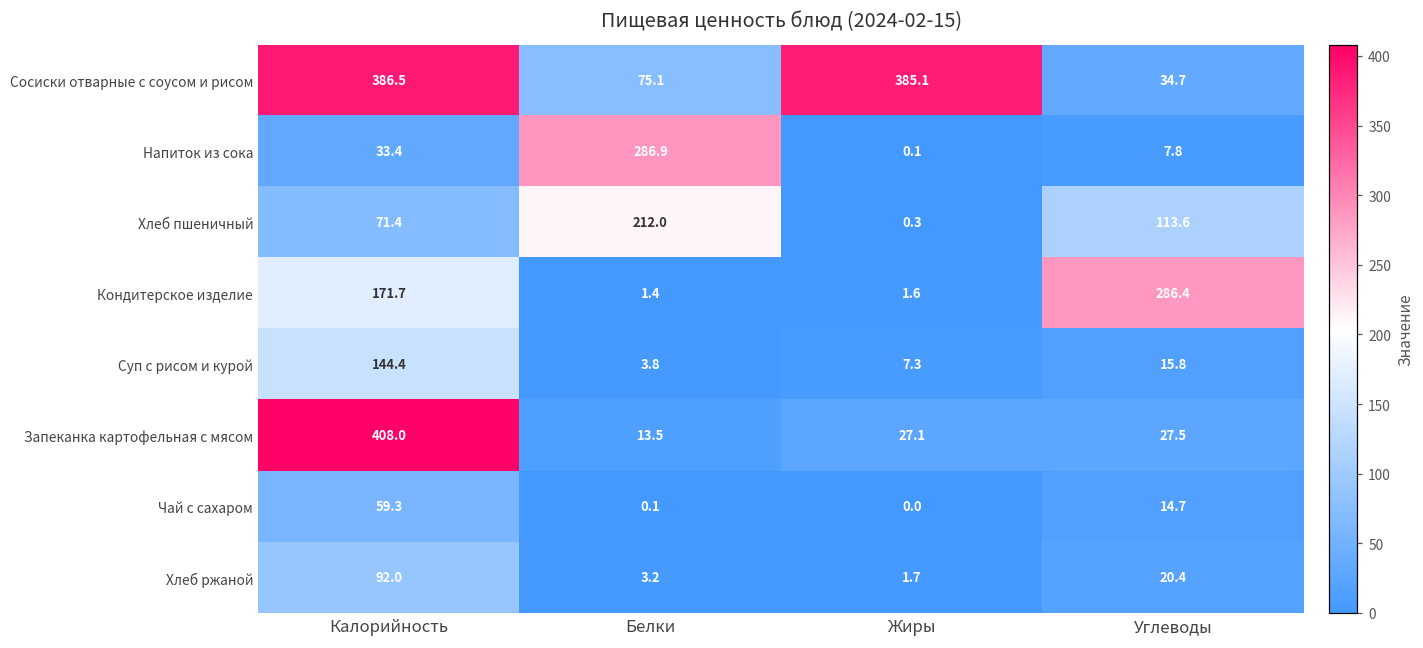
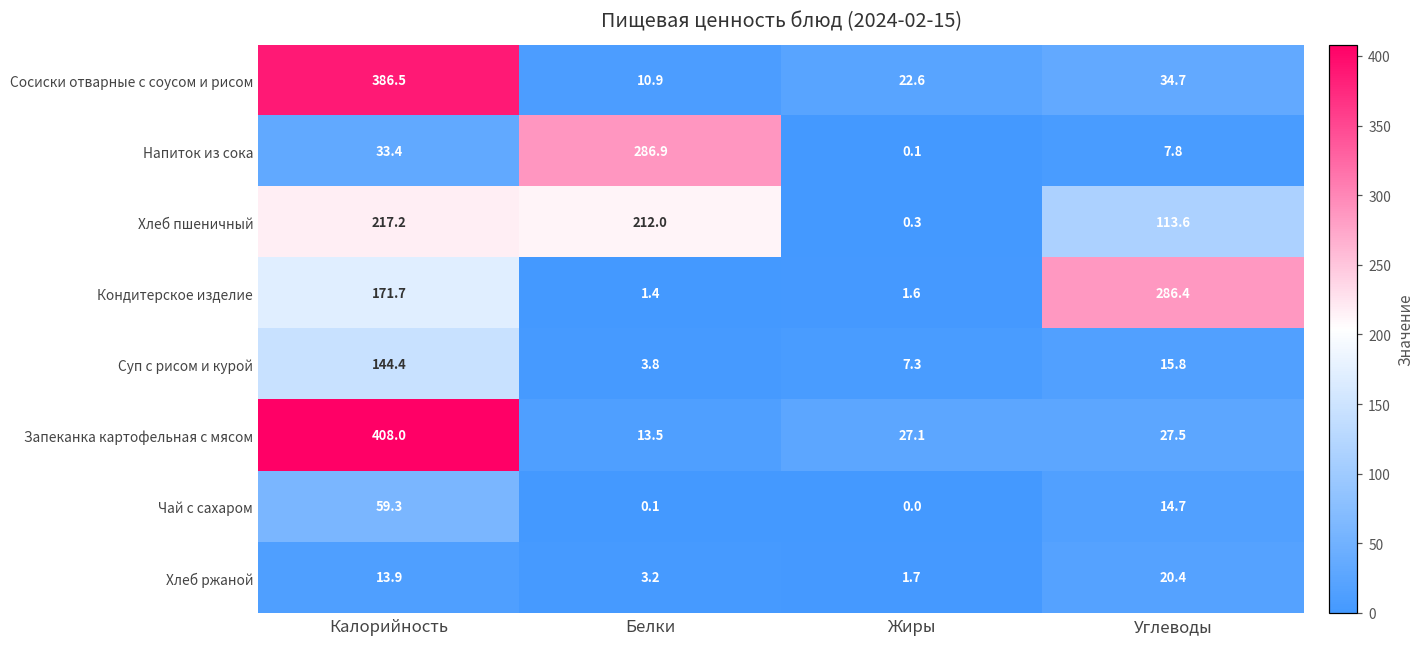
Сосиски отварные с соусом и рисом, Белки: 75.1 -> 10.9
Сосиски отварные с соусом и рисом, Жиры: 385.1 -> 22.6
Хлеб пшеничный, Калорийность: 71.4 -> 217.2
Хлеб ржаной, Калорийность: 92.0 -> 13.9
